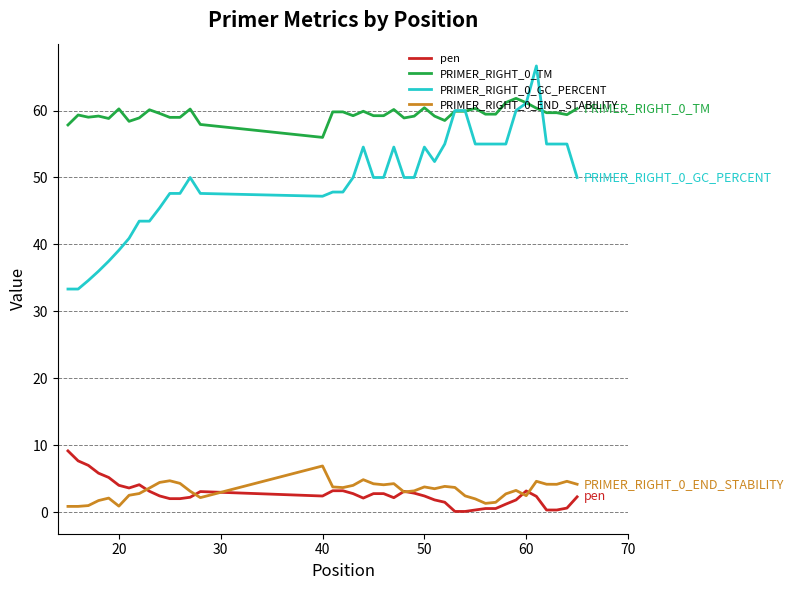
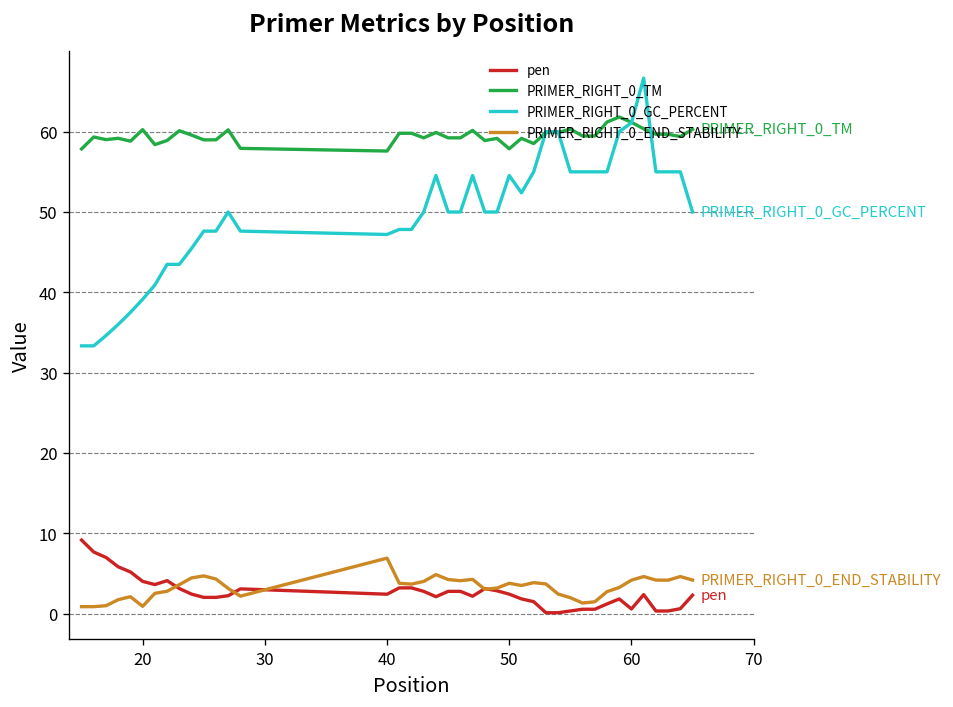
PRIMER_RIGHT_0_TM, 40: 56 -> 58
PRIMER_RIGHT_0_TM, 50: 60 -> 58
pen, 60: 3 -> 1
PRIMER_RIGHT_0_END_STABILITY, 60: 2 -> 4
